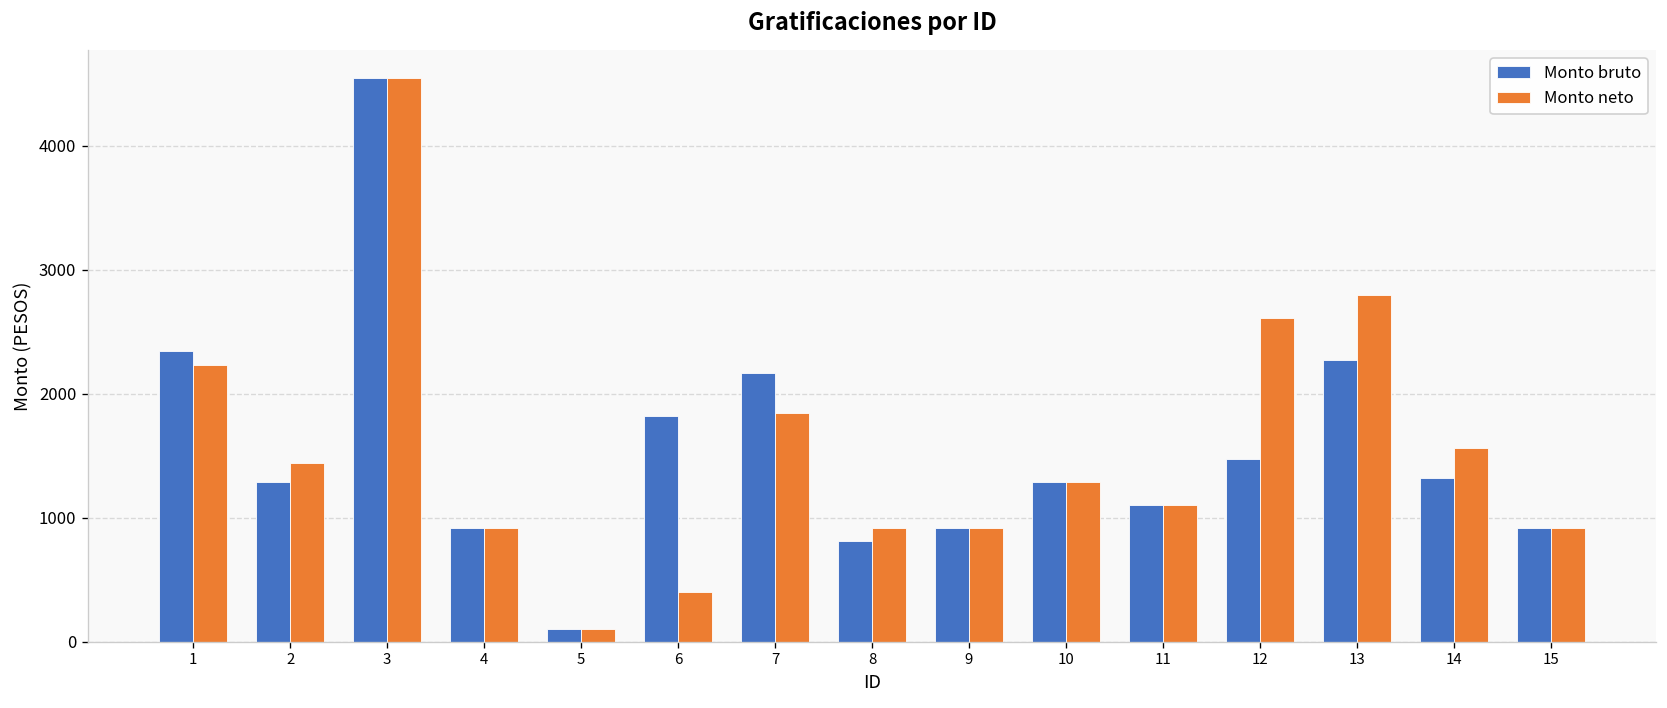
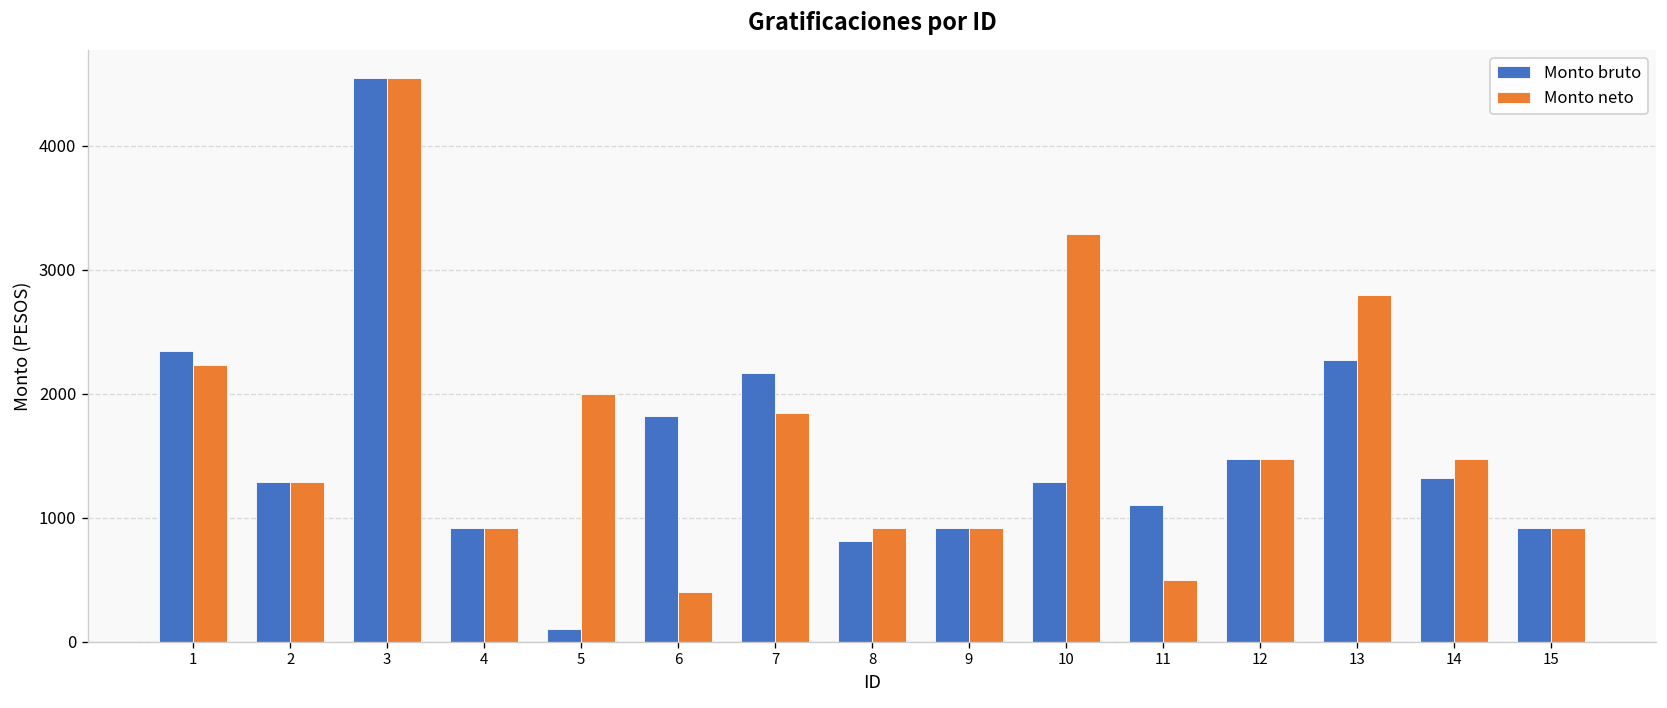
Monto neto, 2: 1440 -> 1290
Monto neto, 5: 100 -> 2000
Monto neto, 10: 1290 -> 3290
Monto neto, 11: 1110 -> 500
Monto neto, 12: 2610 -> 1470
Monto neto, 14: 1560 -> 1470
